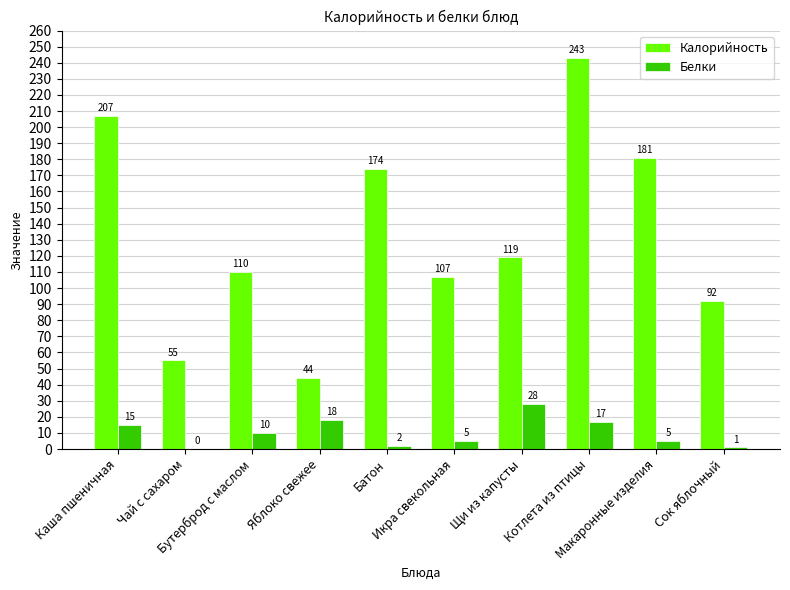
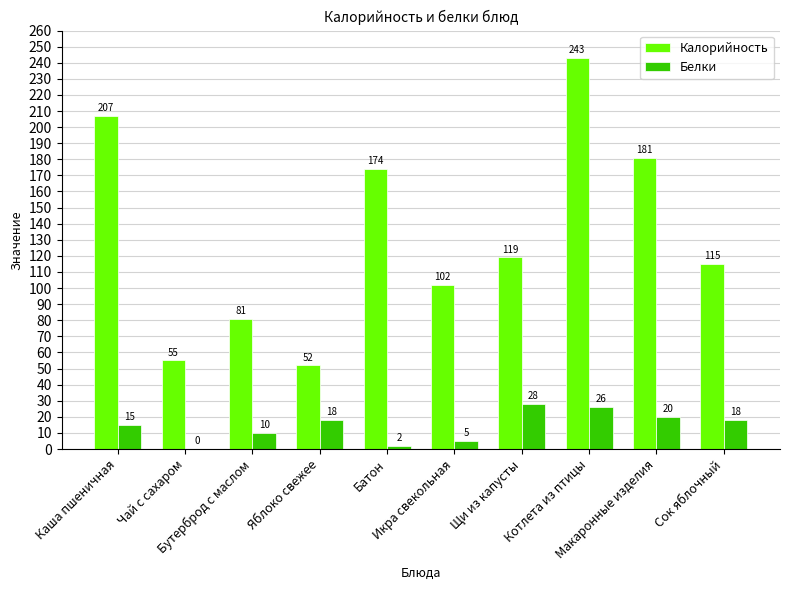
Калорийность, Бутерброд с маслом: 110 -> 81
Калорийность, Яблоко свежее: 44 -> 52
Калорийность, Икра свекольная: 107 -> 102
Белки, Котлета из птицы: 17 -> 26
Белки, Макаронные изделия: 5 -> 20
Калорийность, Сок яблочный: 92 -> 115
Белки, Сок яблочный: 1 -> 18
